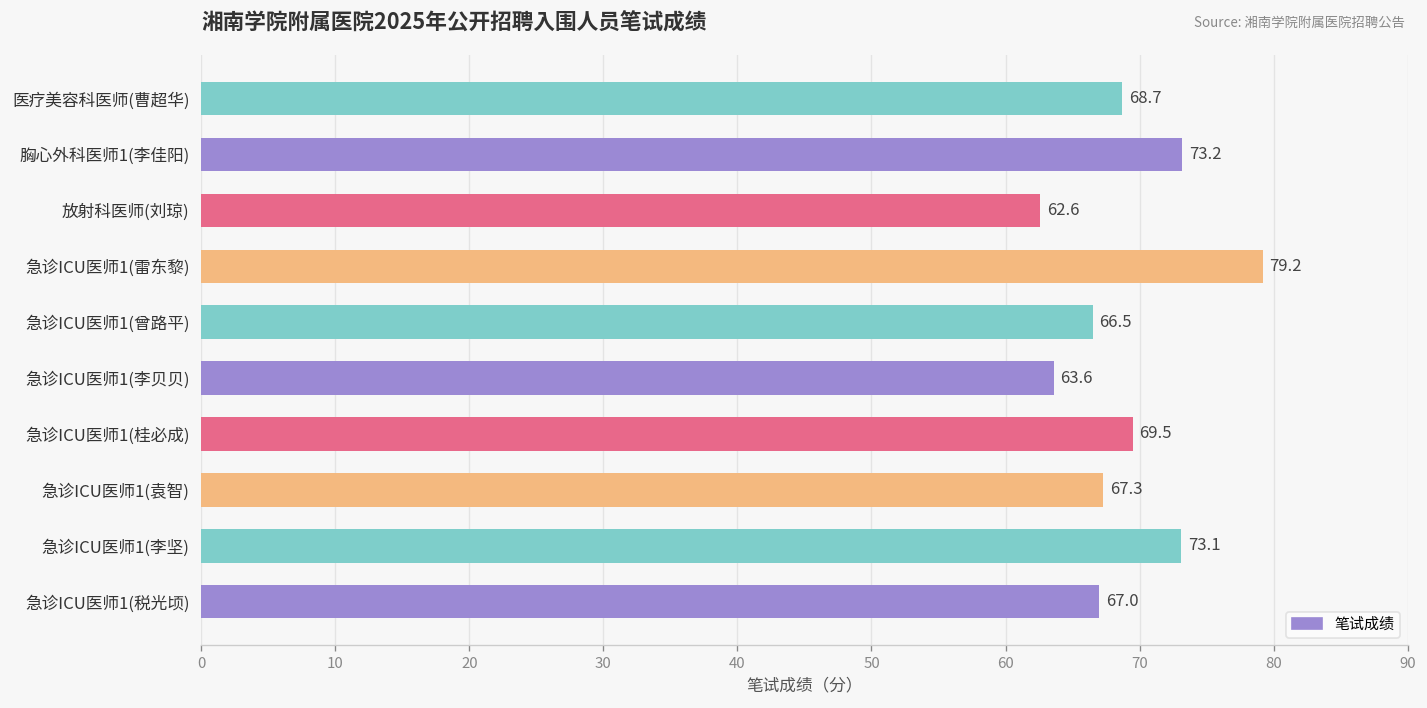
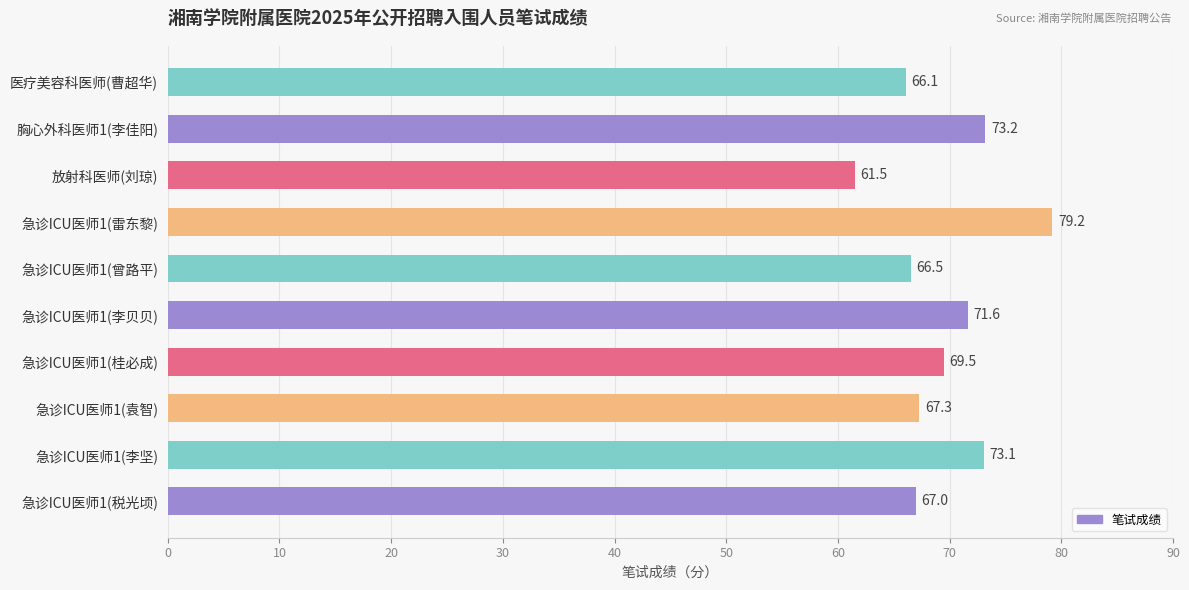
医疗美容科医师(曹超华): 68.7 -> 66.1
放射科医师(刘琼): 62.6 -> 61.5
急诊ICU医师1(李贝贝): 63.6 -> 71.6
